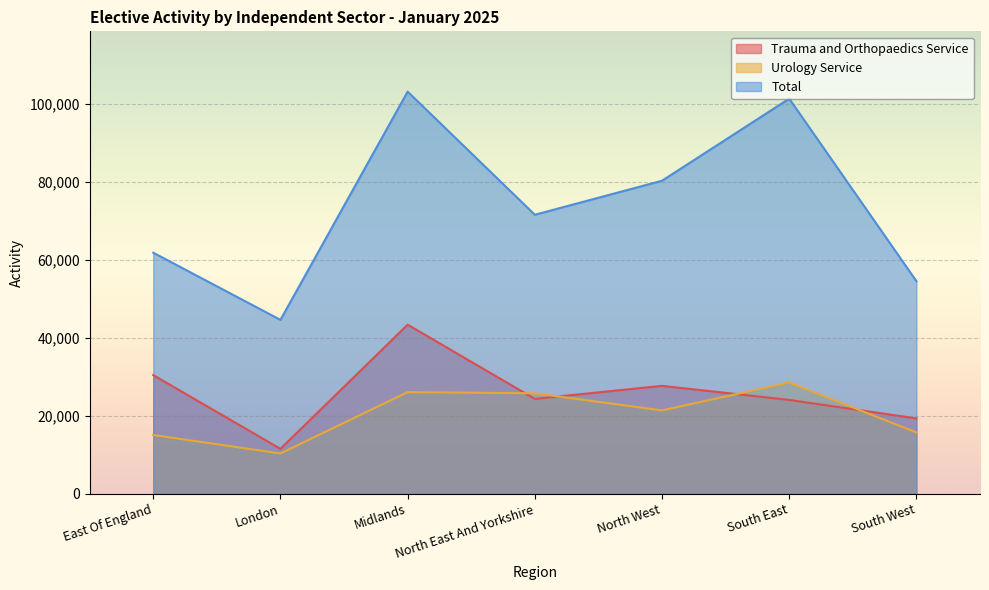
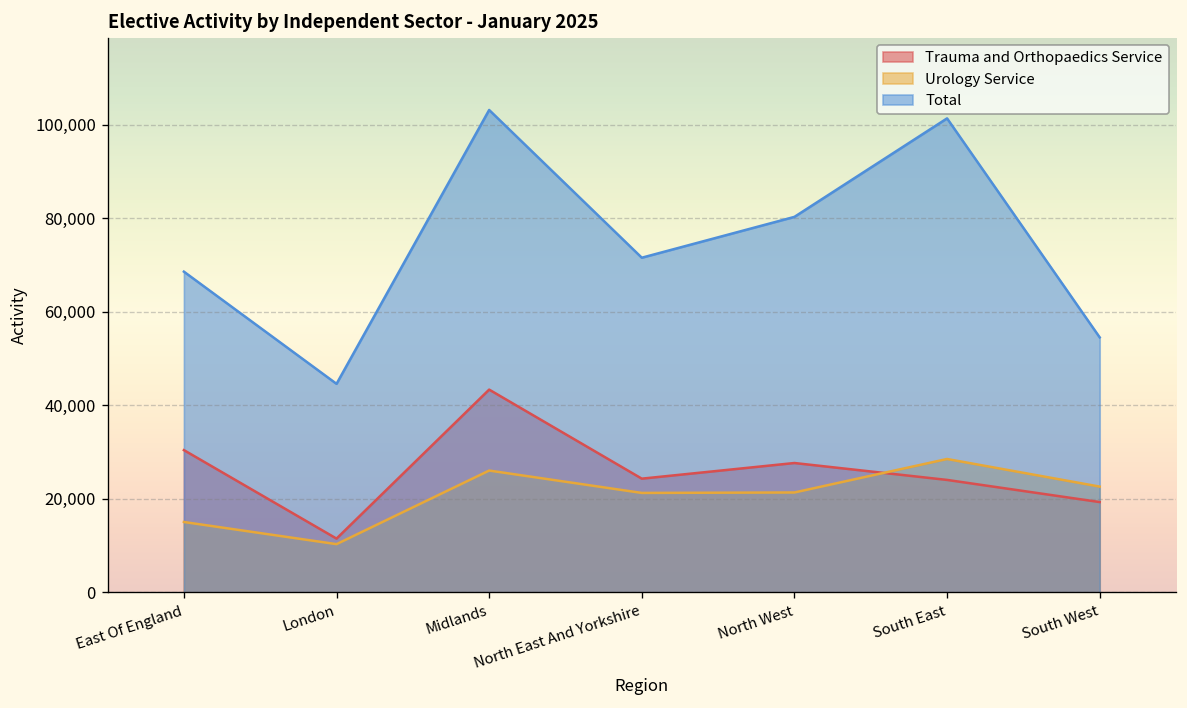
Total, East Of England: 62,000 -> 69,000
Urology Service, North East And Yorkshire: 26,000 -> 21,000
Urology Service, South West: 16,000 -> 23,000
